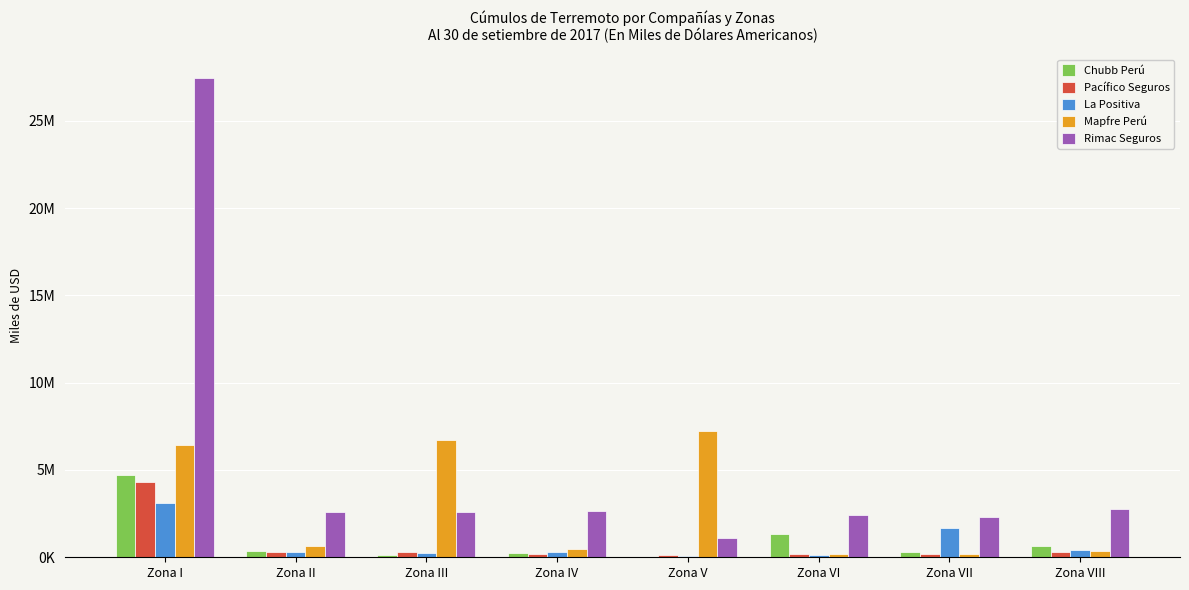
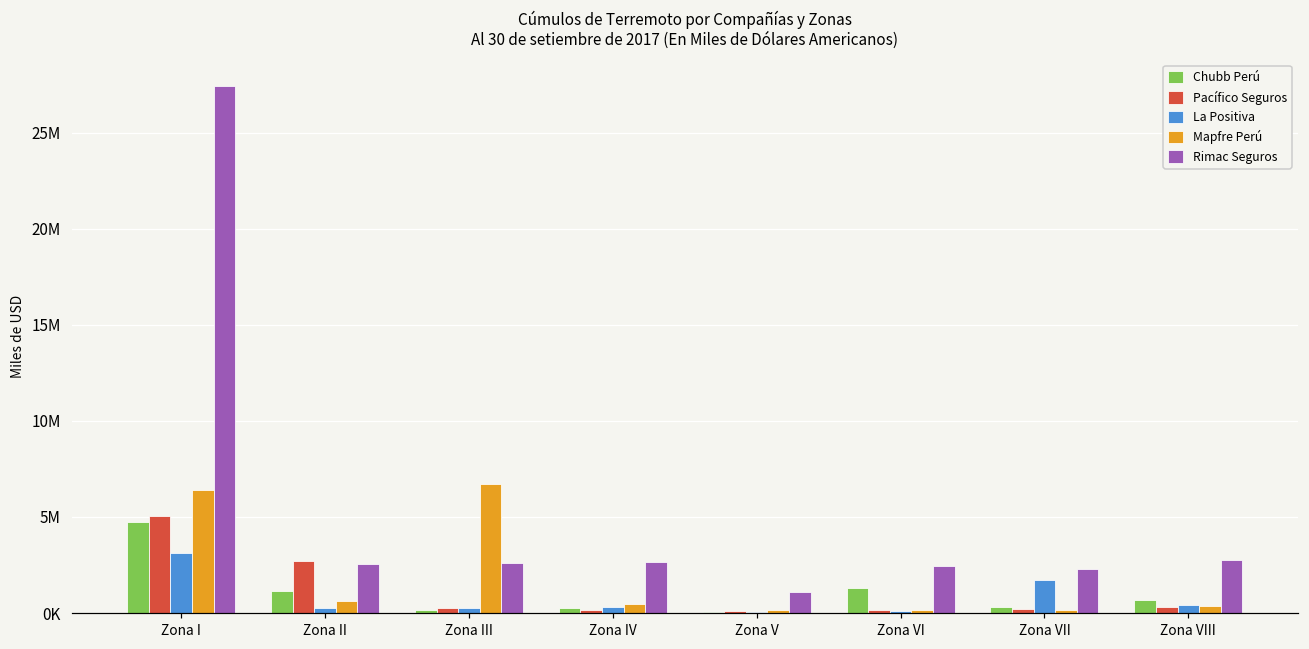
Pacífico Seguros, Zona I: 4300000 -> 5100000
Chubb Perú, Zona II: 300000 -> 1200000
Pacífico Seguros, Zona II: 300000 -> 2700000
Mapfre Perú, Zona V: 7200000 -> 100000
